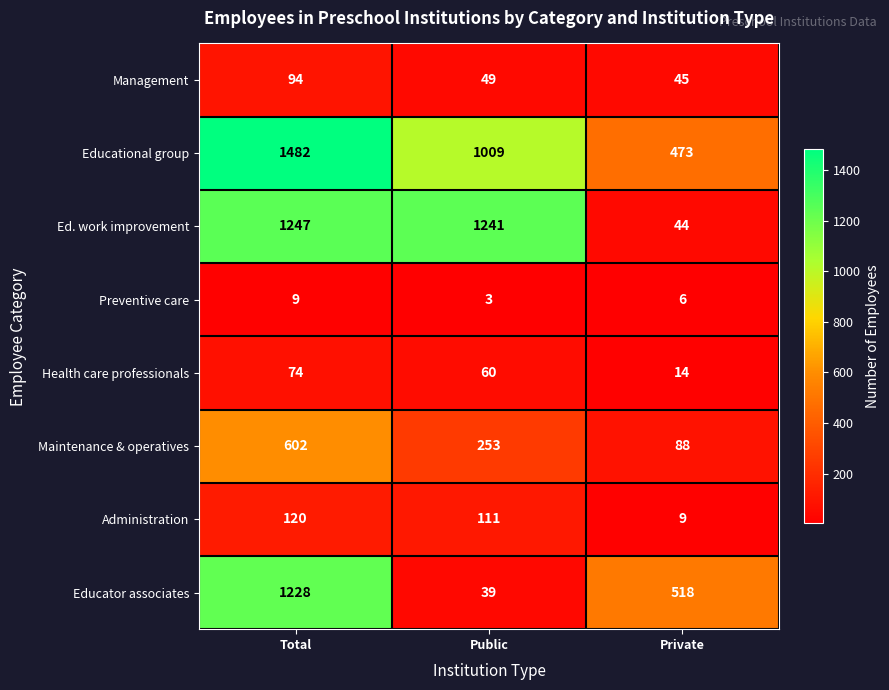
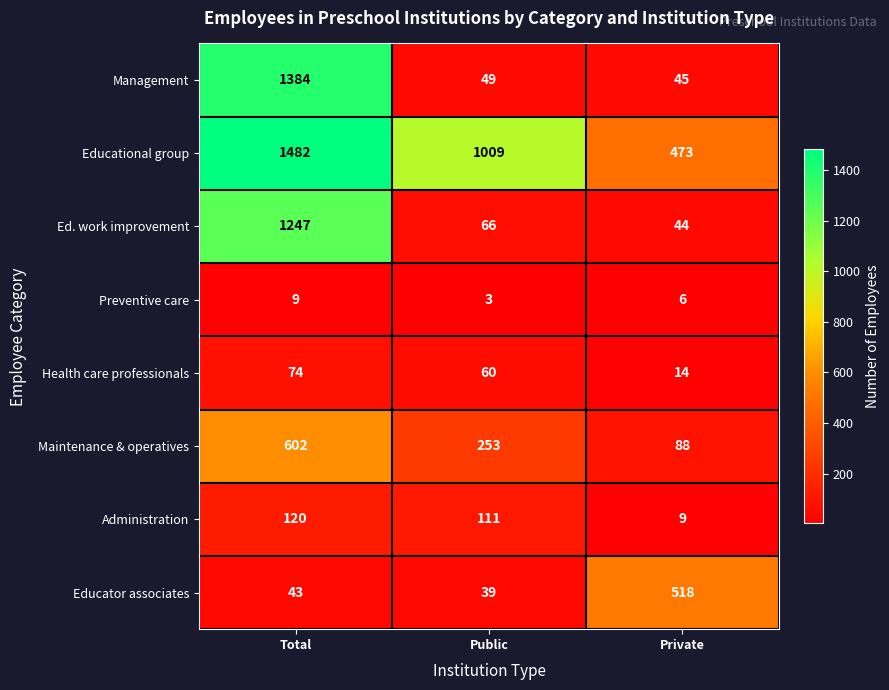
Management, Total: 94 -> 1384
Ed. work improvement, Public: 1241 -> 66
Educator associates, Total: 1228 -> 43
